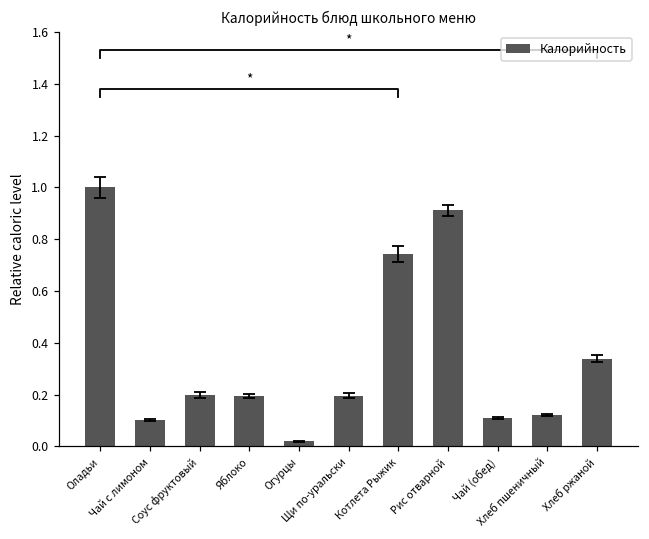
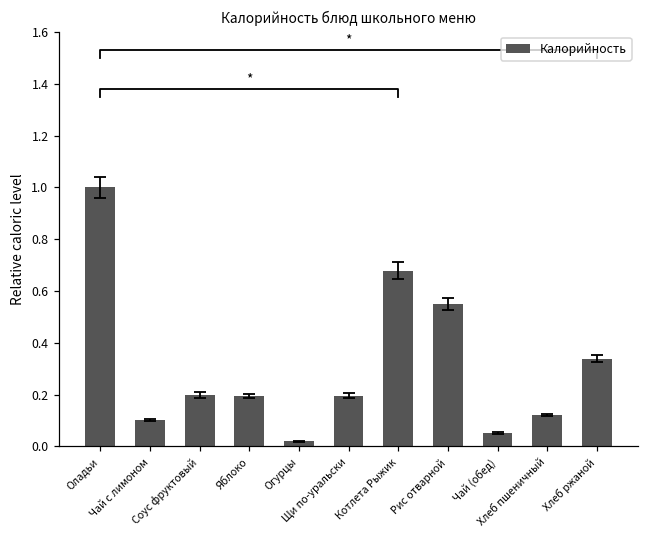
Калорийность, Котлета Рыжик: 0.74 -> 0.68
Калорийность, Рис отварной: 0.91 -> 0.55
Калорийность, Чай (обед): 0.11 -> 0.05
